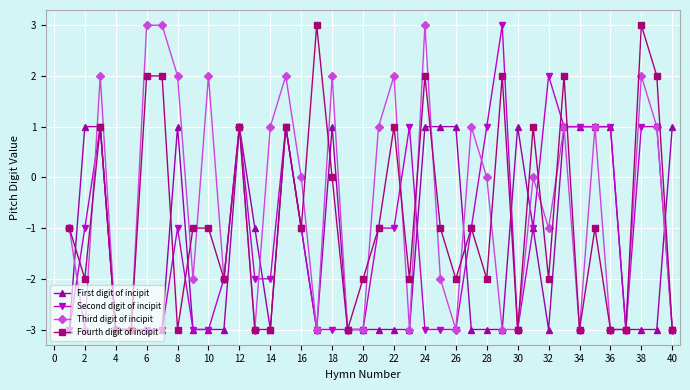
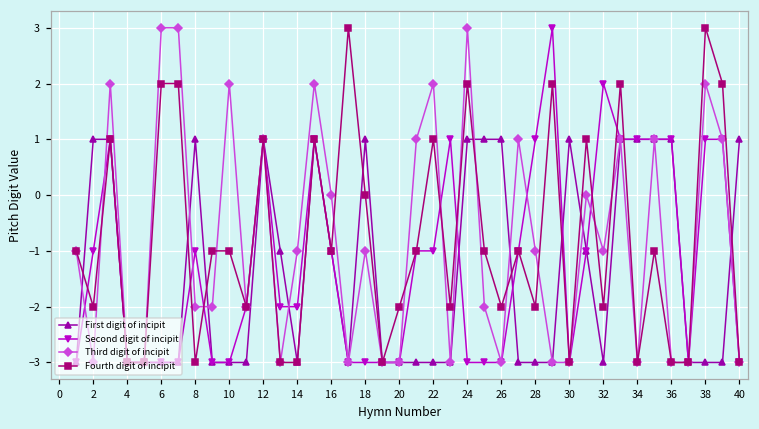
Third digit of incipit, 8: 2.0 -> -2.0
Third digit of incipit, 14: 1.0 -> -1.0
Third digit of incipit, 18: 2.0 -> -1.0
Third digit of incipit, 28: 0.0 -> -1.0
